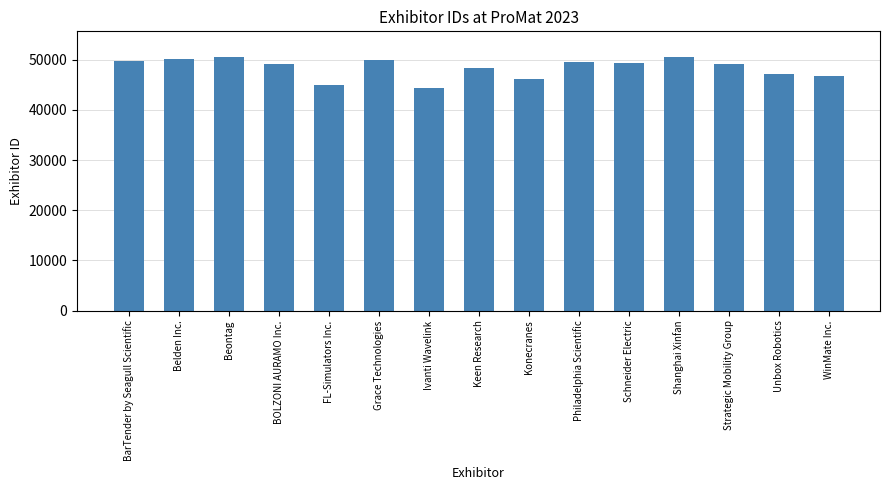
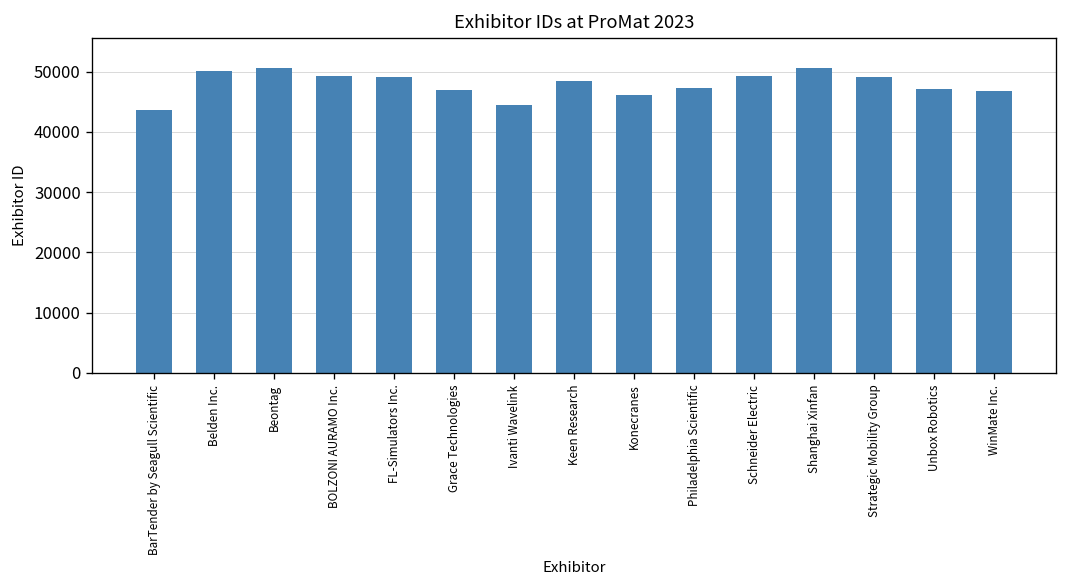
BarTender by Seagull Scientific: 50000 -> 44000
FL-Simulators Inc.: 45000 -> 49000
Grace Technologies: 50000 -> 47000
Philadelphia Scientific: 49000 -> 47000
